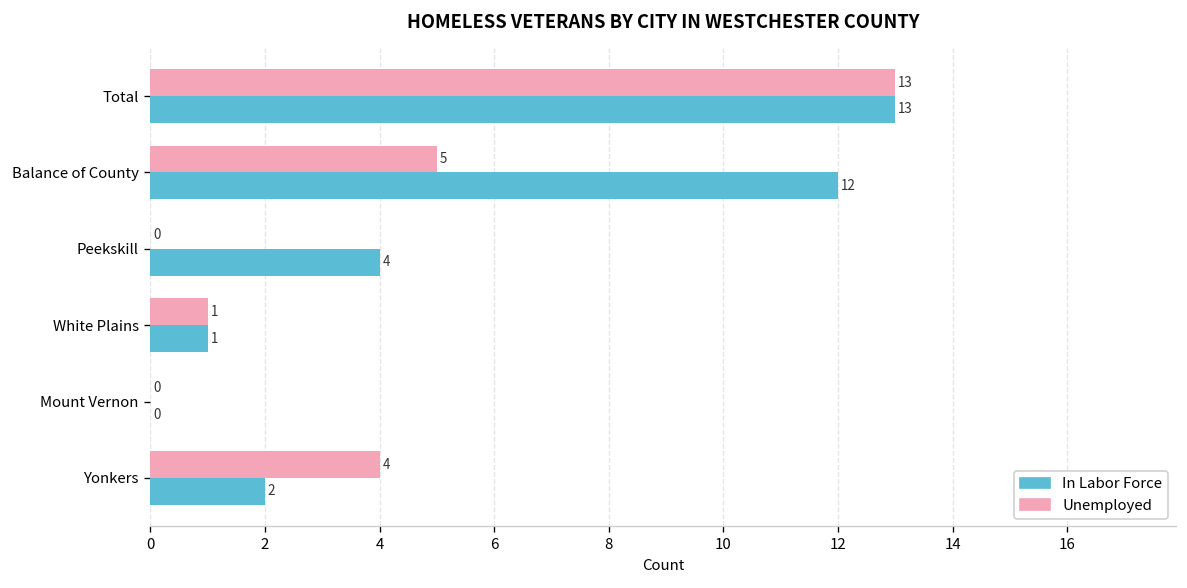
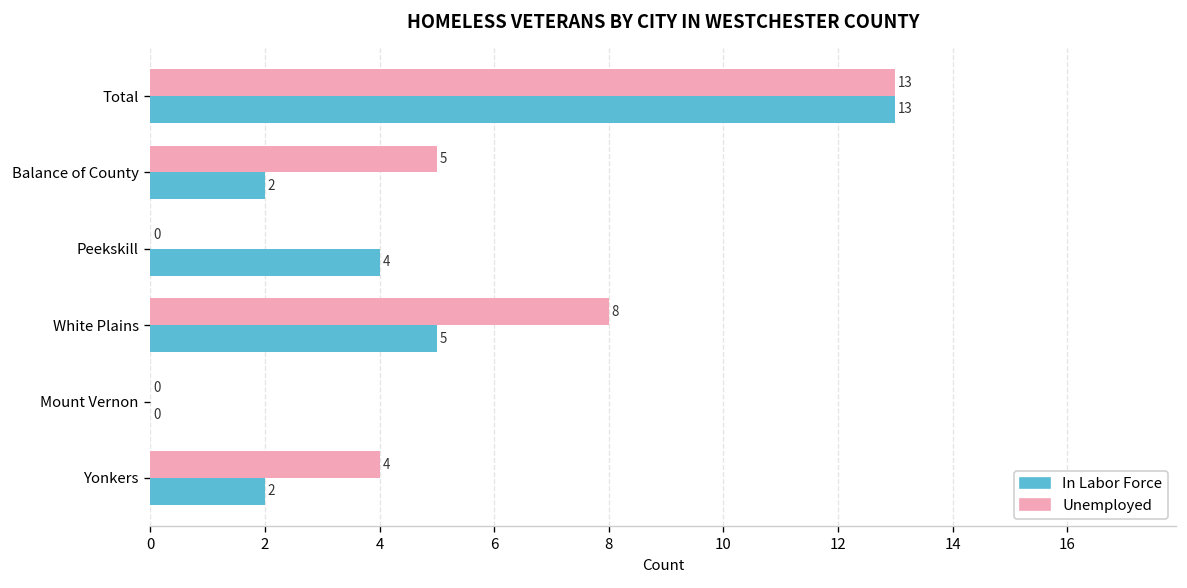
In Labor Force, Balance of County: 12 -> 2
Unemployed, White Plains: 1 -> 8
In Labor Force, White Plains: 1 -> 5
